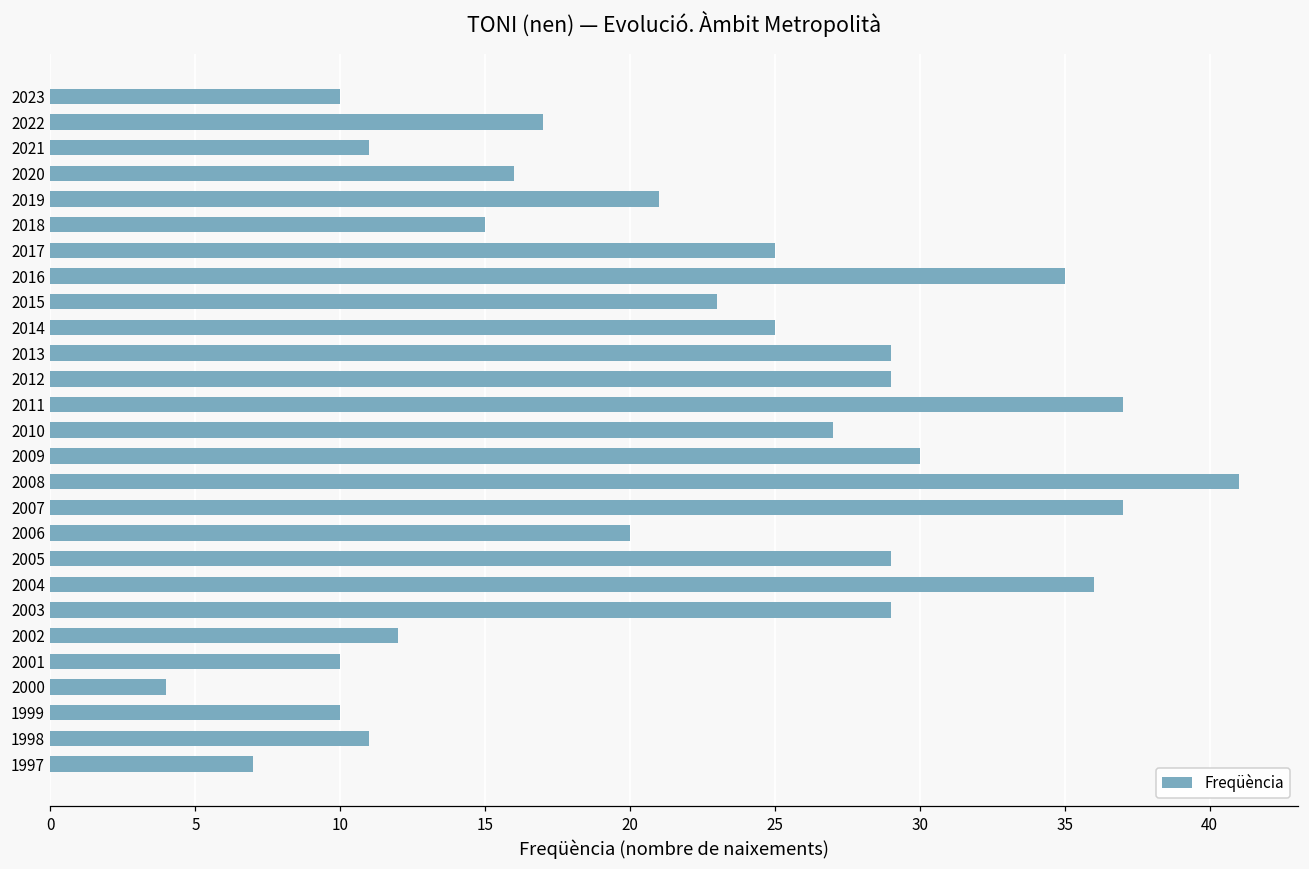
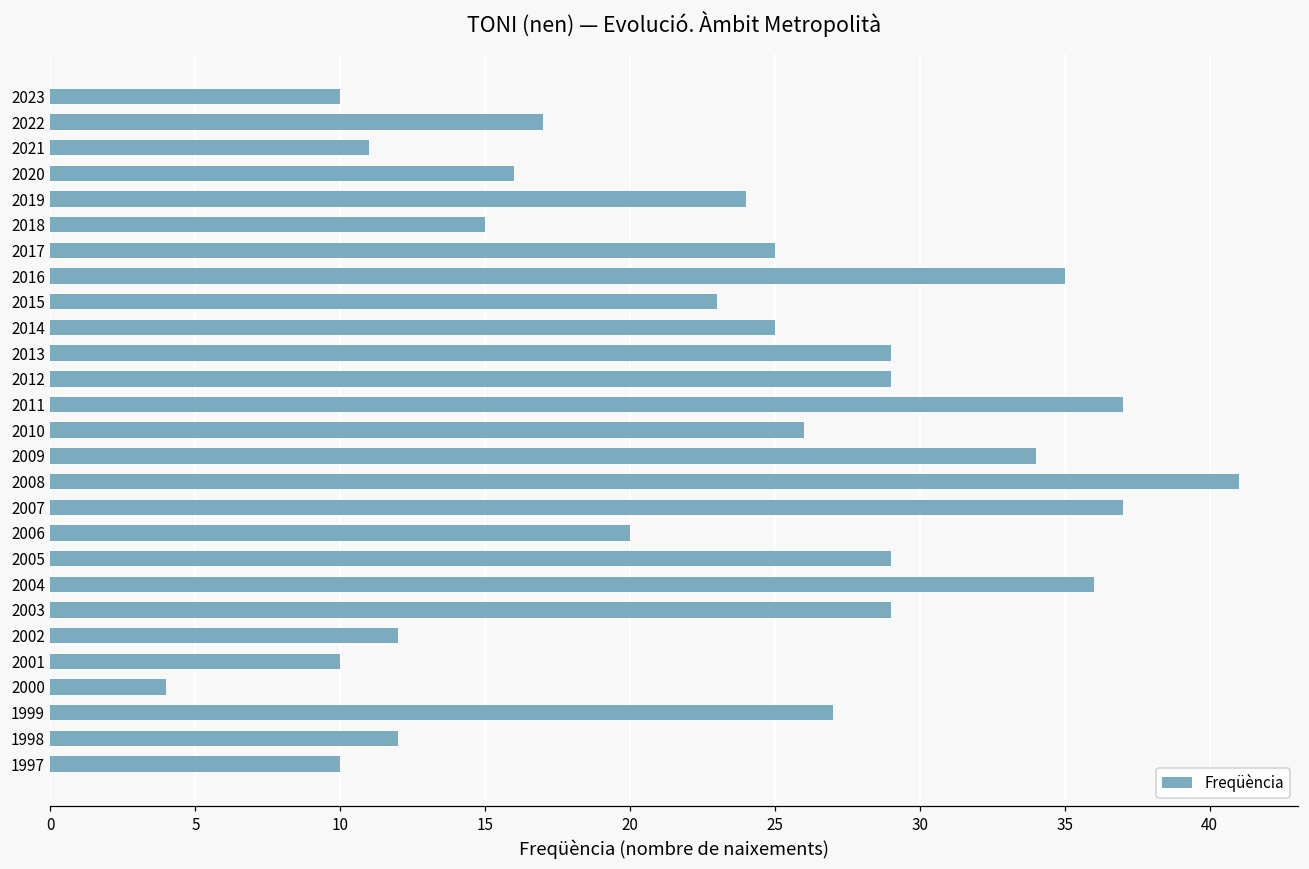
2019: 21 -> 24
2010: 27 -> 26
2009: 30 -> 34
1999: 10 -> 27
1998: 11 -> 12
1997: 7 -> 10
